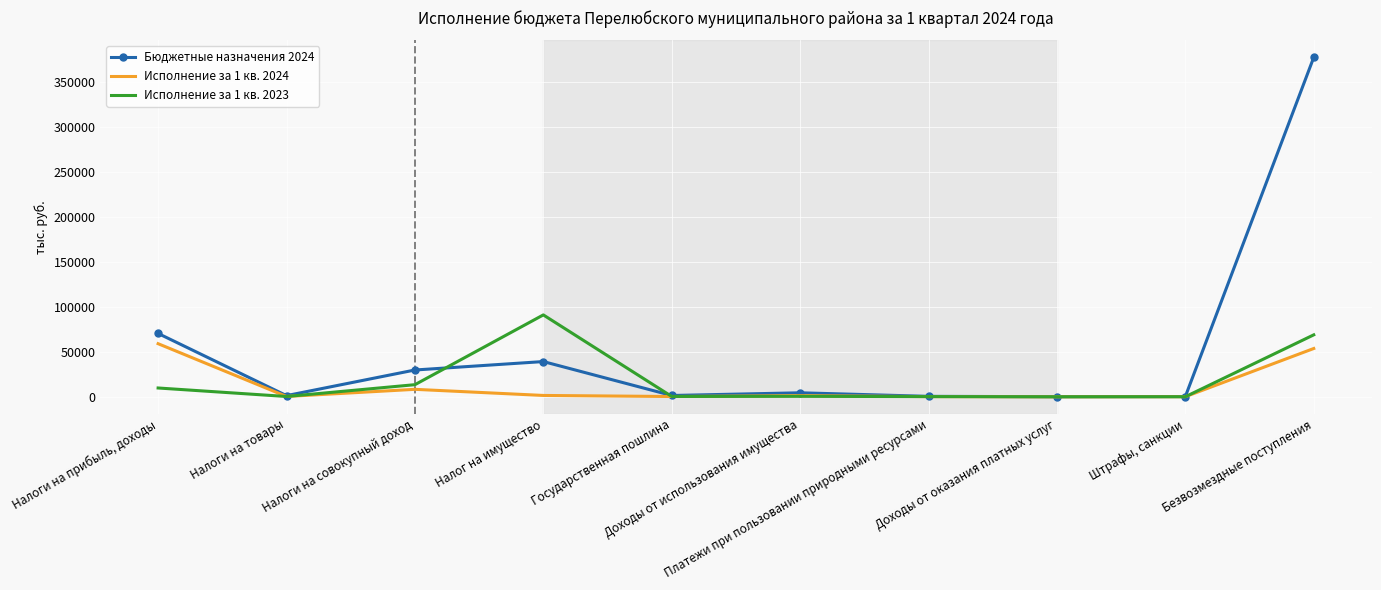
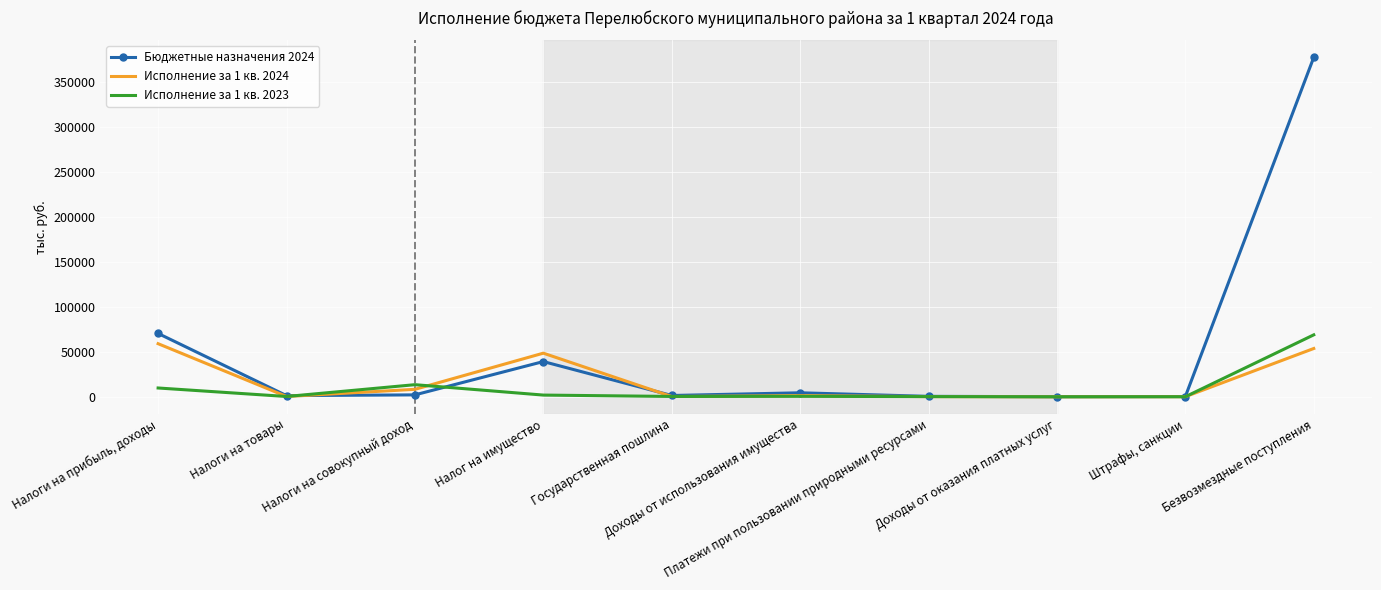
Бюджетные назначения 2024, Налоги на совокупный доход: 30000 -> 0
Исполнение за 1 кв. 2024, Налог на имущество: 0 -> 50000
Исполнение за 1 кв. 2023, Налог на имущество: 90000 -> 0
